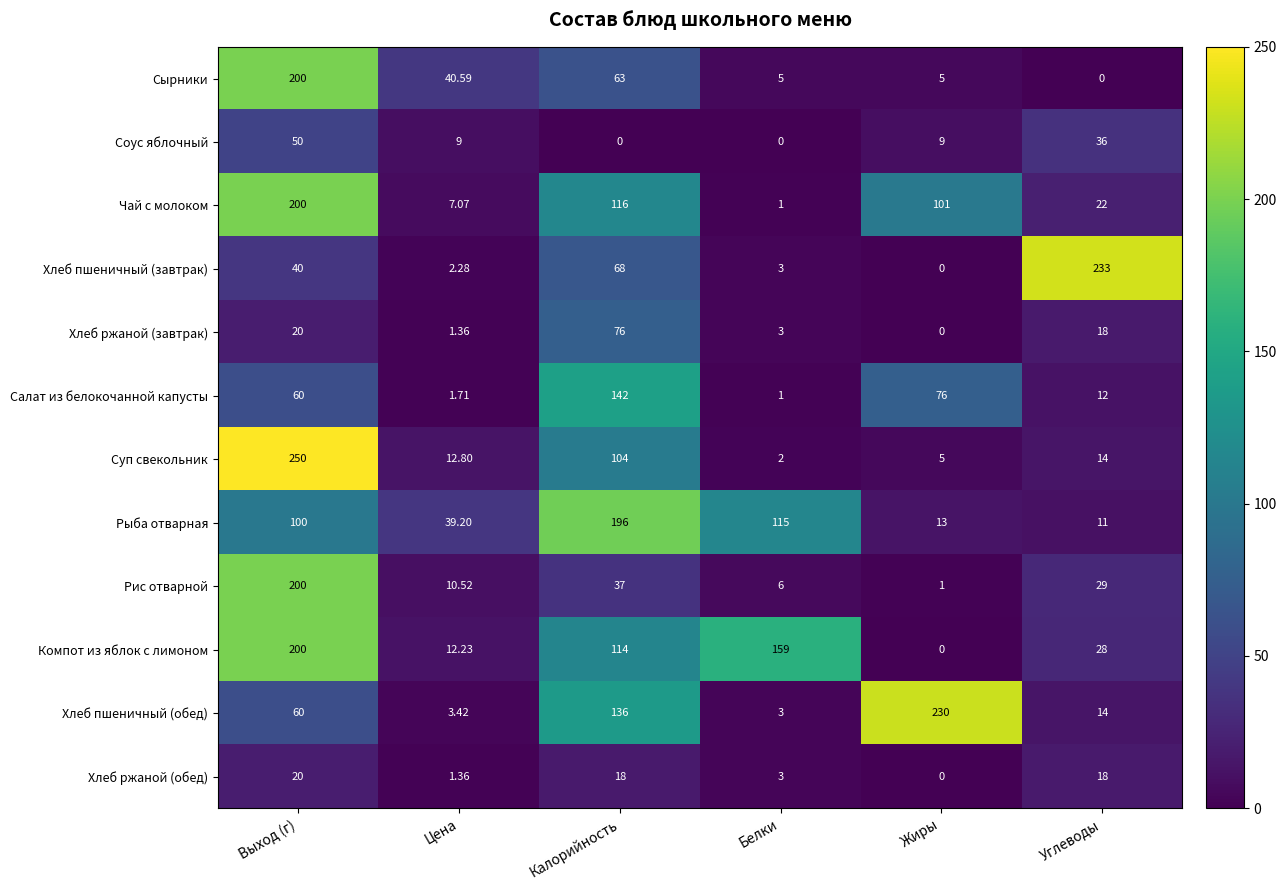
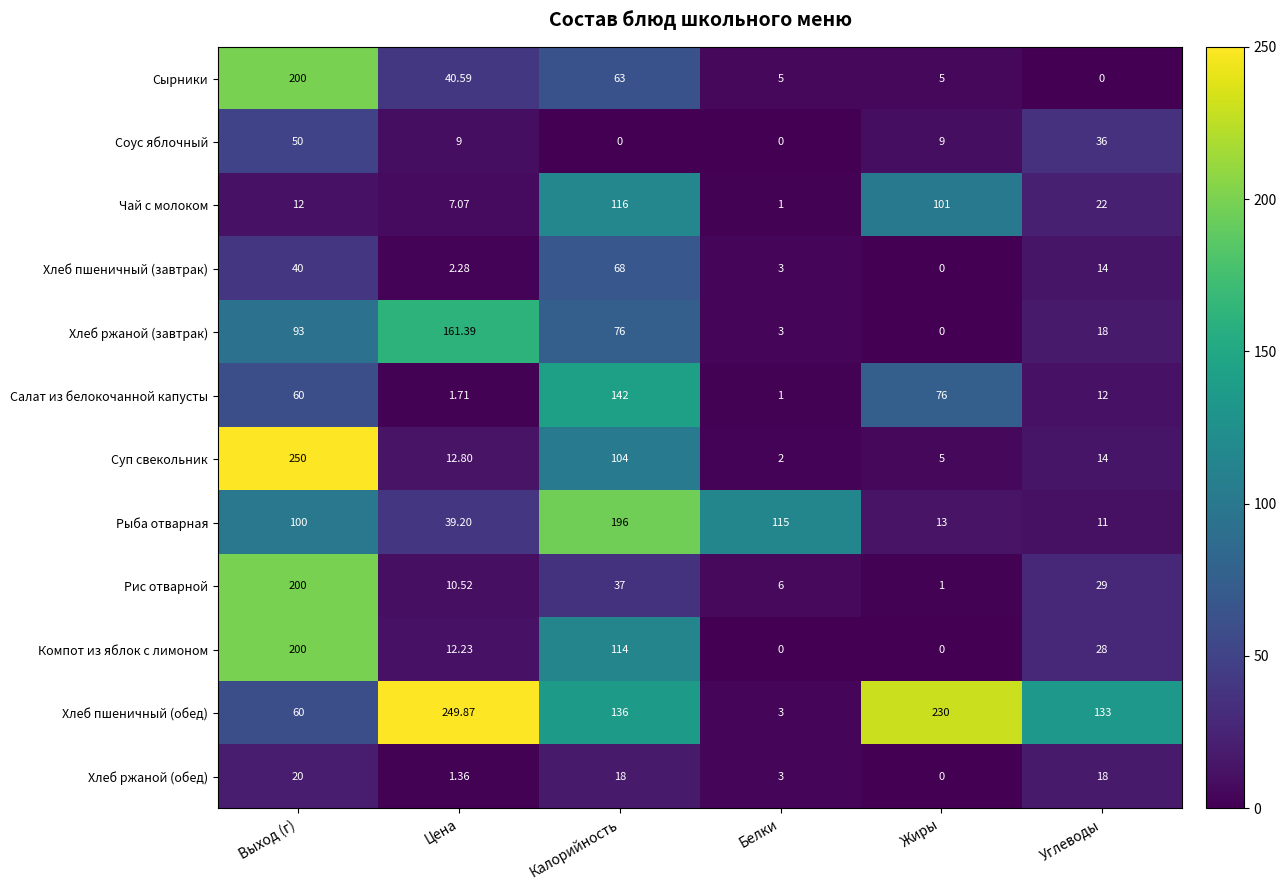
Чай с молоком, Выход (г): 200 -> 12
Хлеб пшеничный (завтрак), Углеводы: 233 -> 14
Хлеб ржаной (завтрак), Выход (г): 20 -> 93
Хлеб ржаной (завтрак), Цена: 1.36 -> 161.39
Компот из яблок с лимоном, Белки: 159 -> 0
Хлеб пшеничный (обед), Цена: 3.42 -> 249.87
Хлеб пшеничный (обед), Углеводы: 14 -> 133
